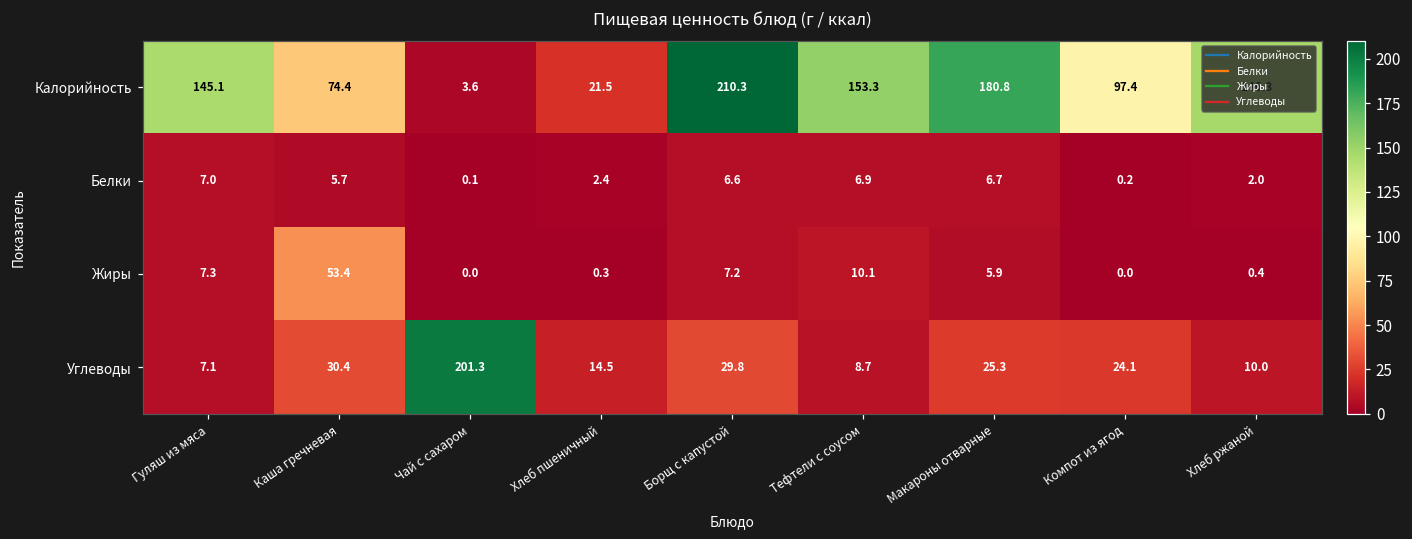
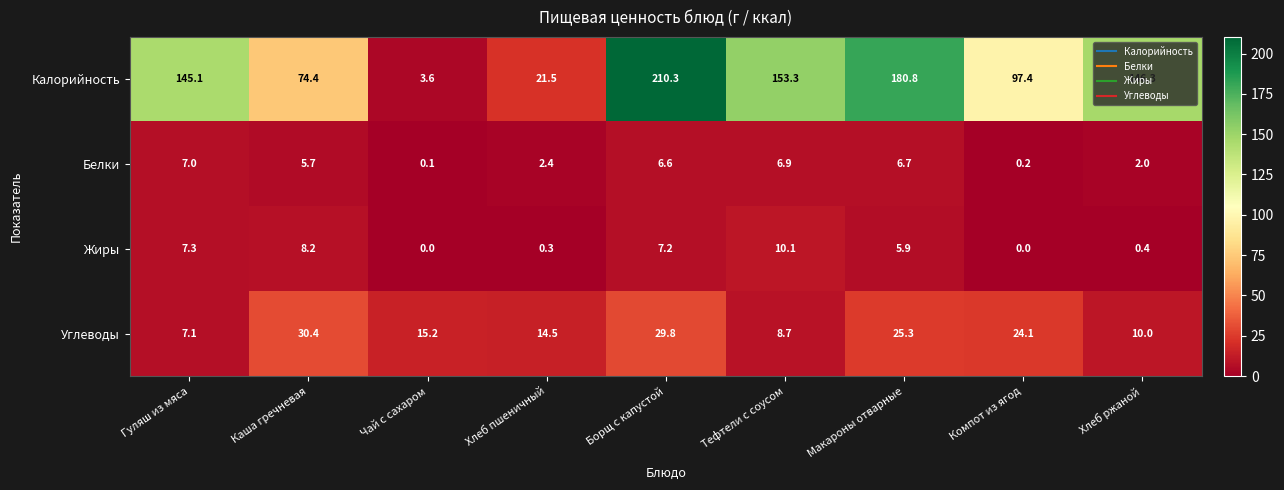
Жиры, Каша гречневая: 53.4 -> 8.2
Углеводы, Чай с сахаром: 201.3 -> 15.2
